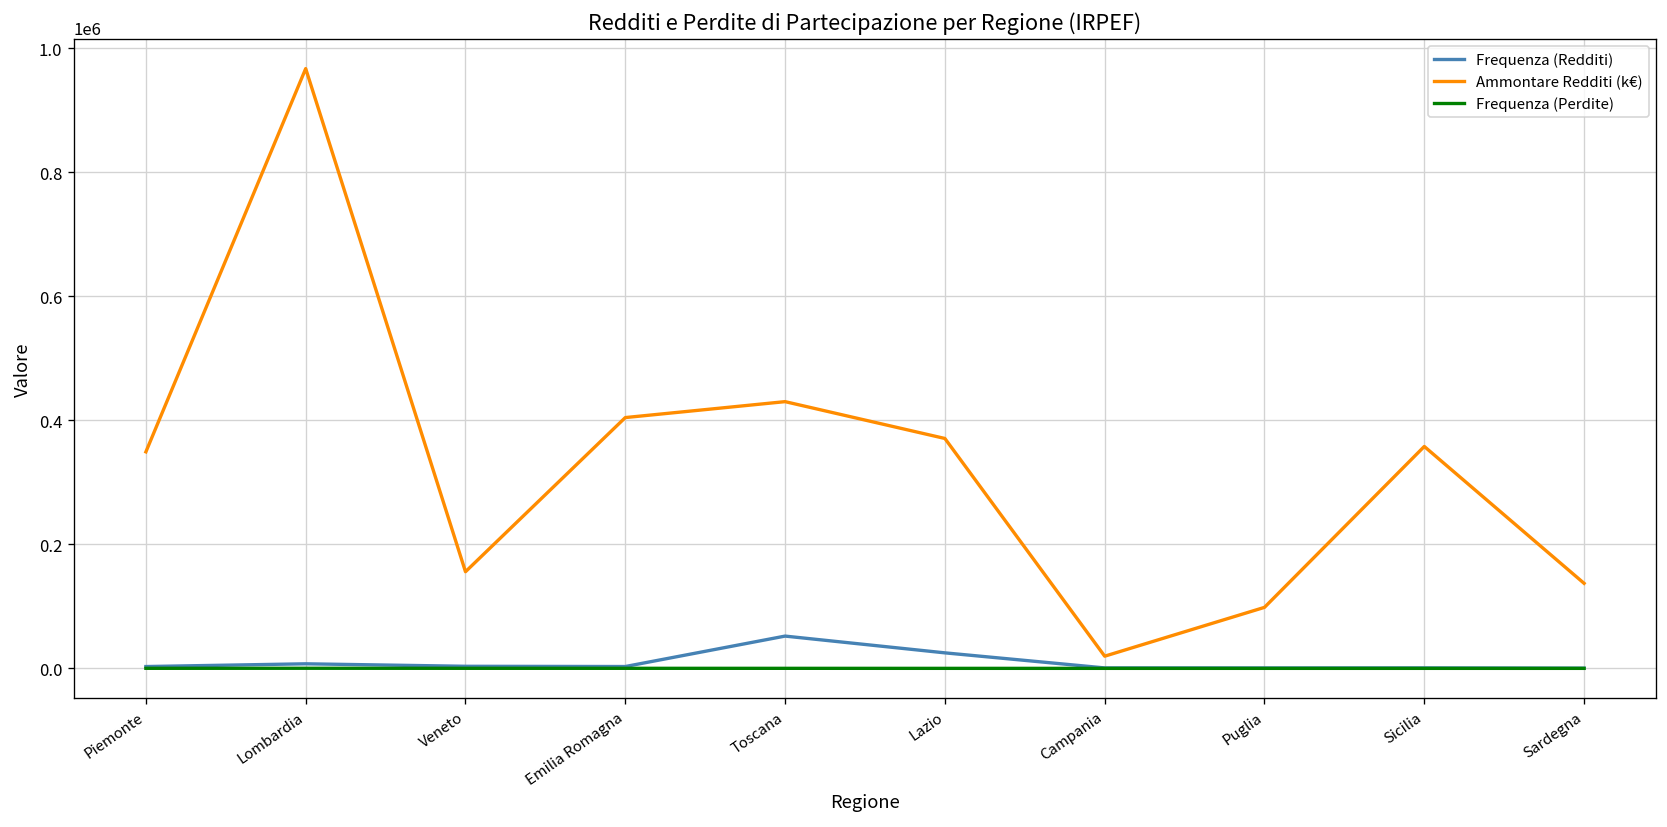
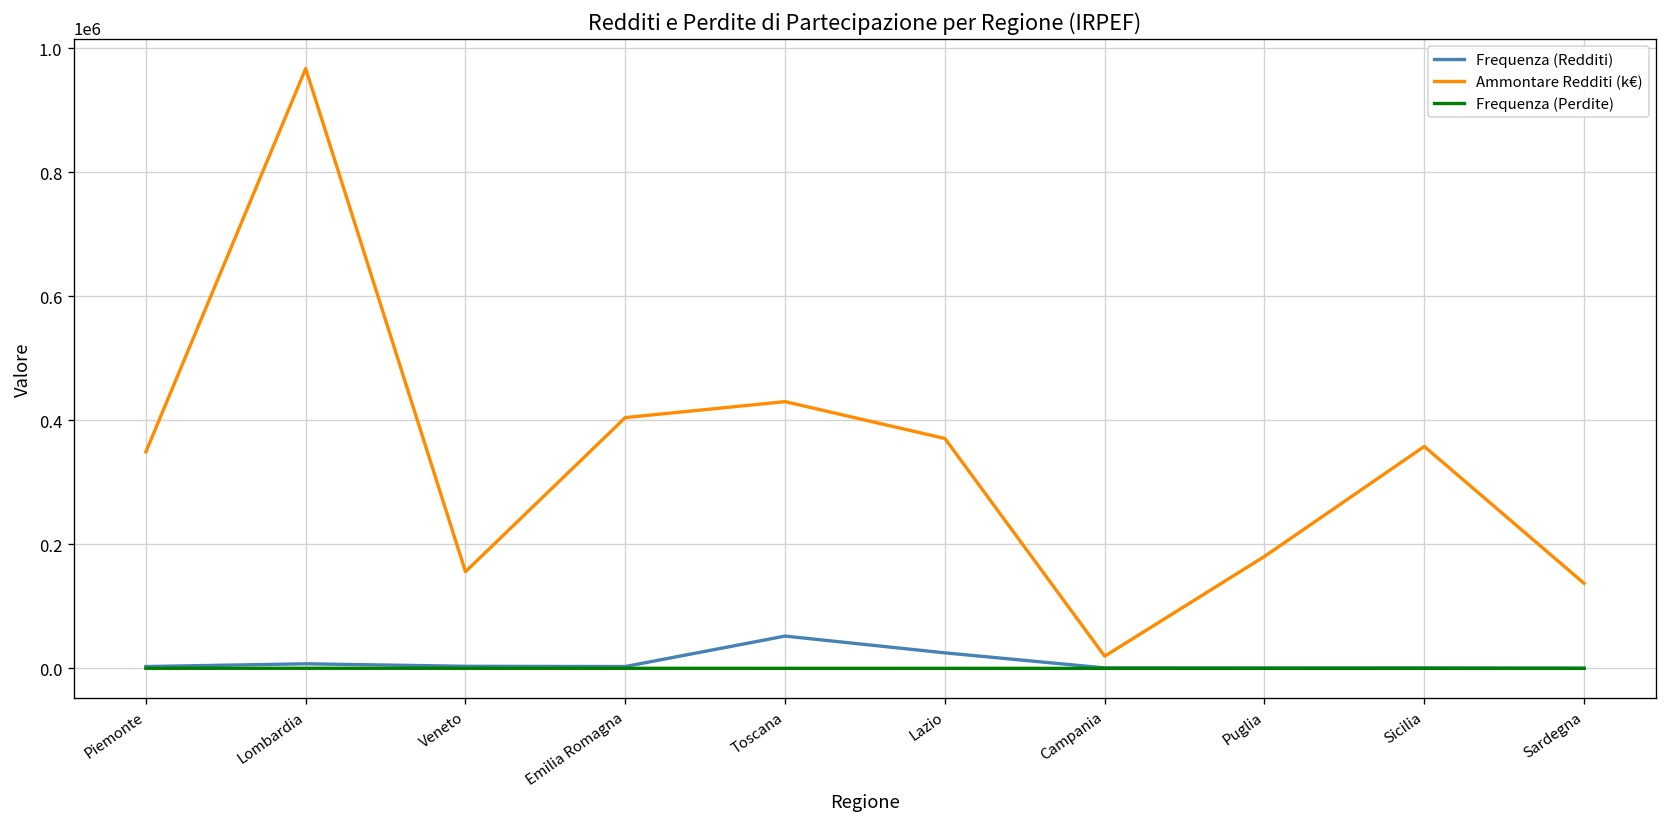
Ammontare Redditi (k€), Puglia: 100000 -> 180000
